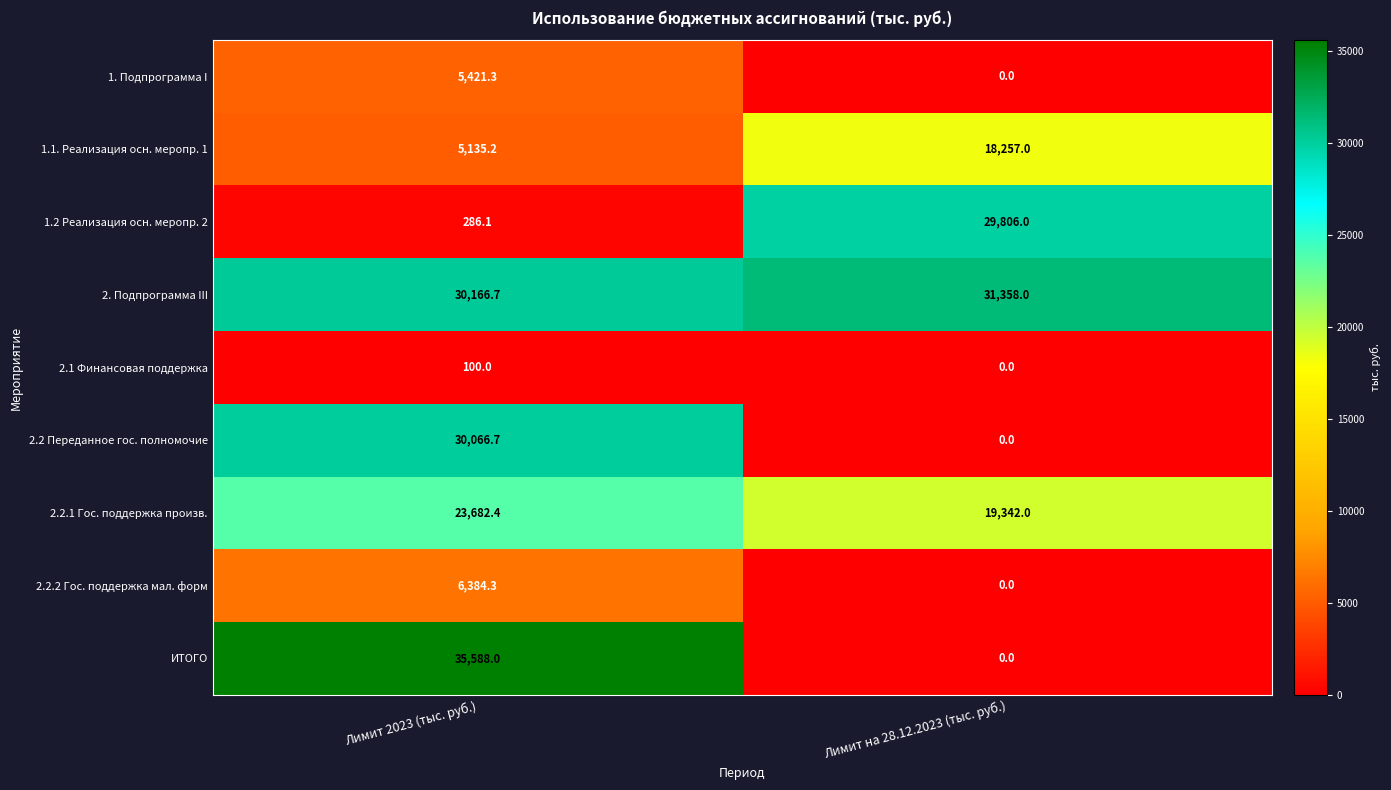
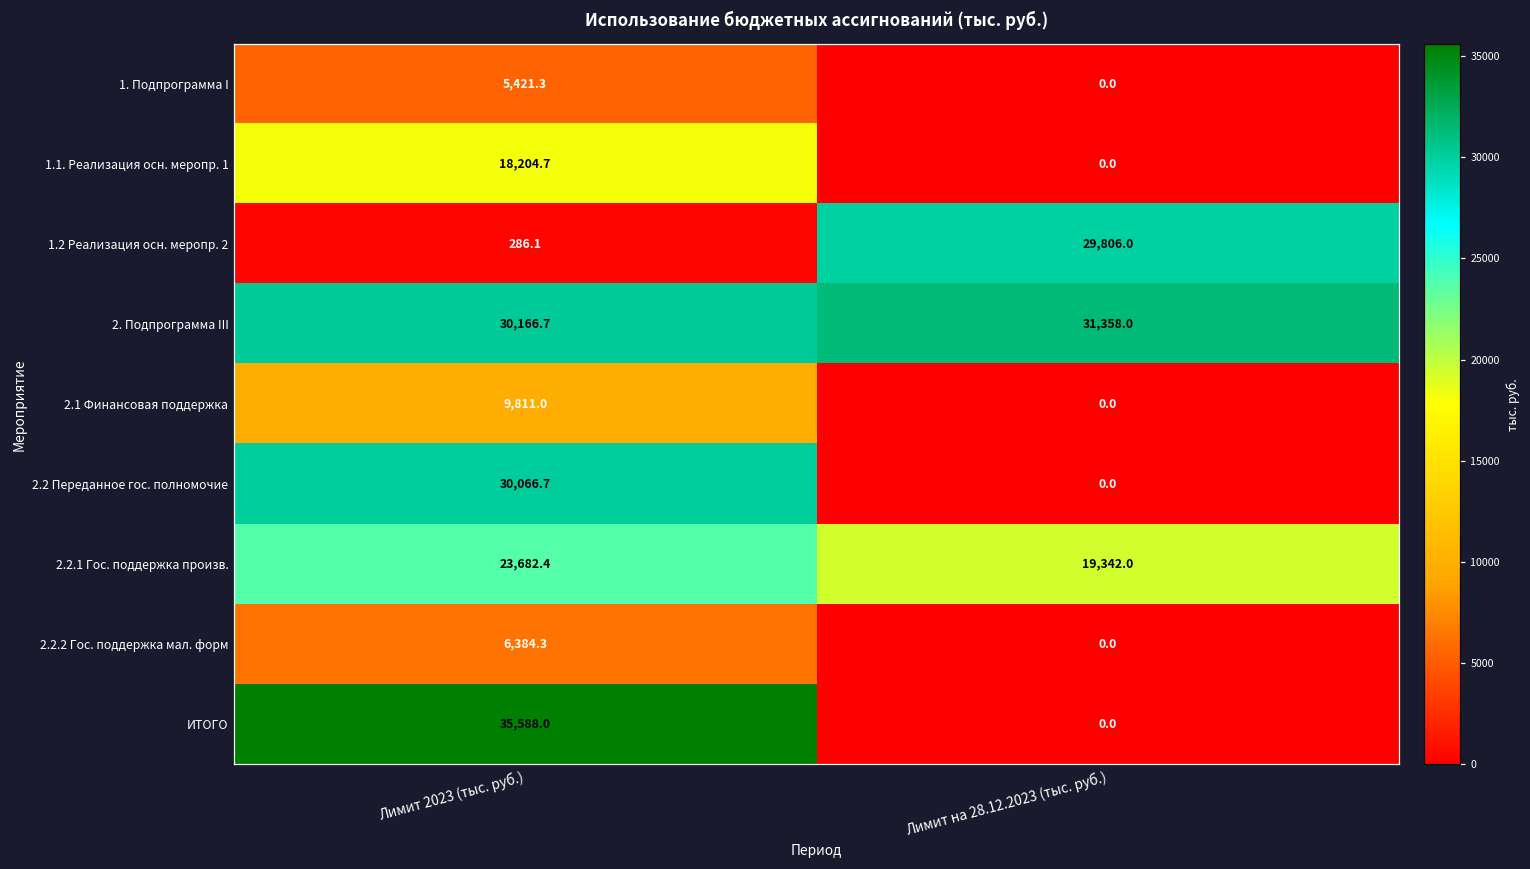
1.1. Реализация осн. меропр. 1, Лимит 2023 (тыс. руб.): 5,135.2 -> 18,204.7
1.1. Реализация осн. меропр. 1, Лимит на 28.12.2023 (тыс. руб.): 18,257.0 -> 0.0
2.1 Финансовая поддержка, Лимит 2023 (тыс. руб.): 100.0 -> 9,811.0
